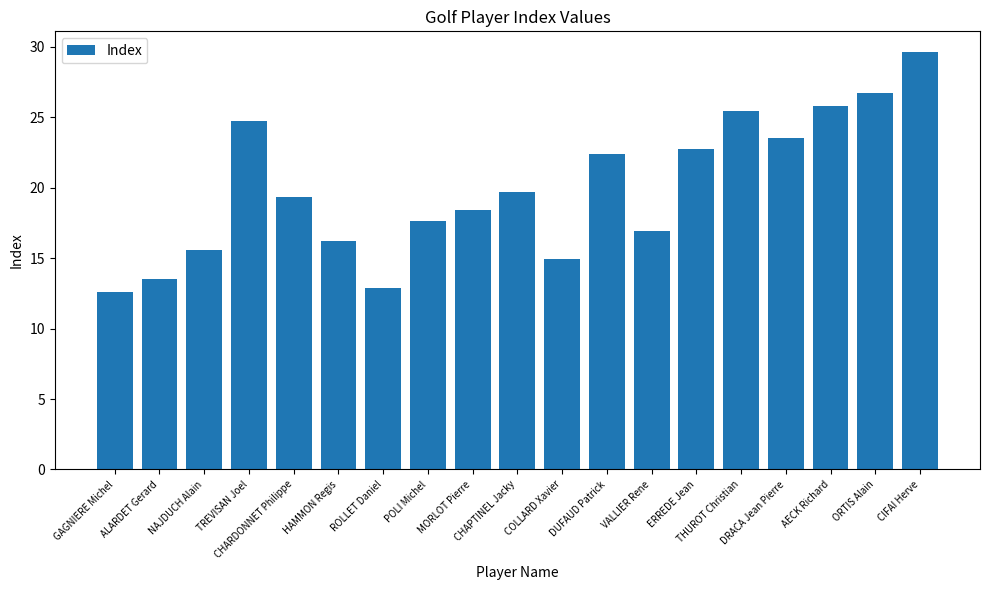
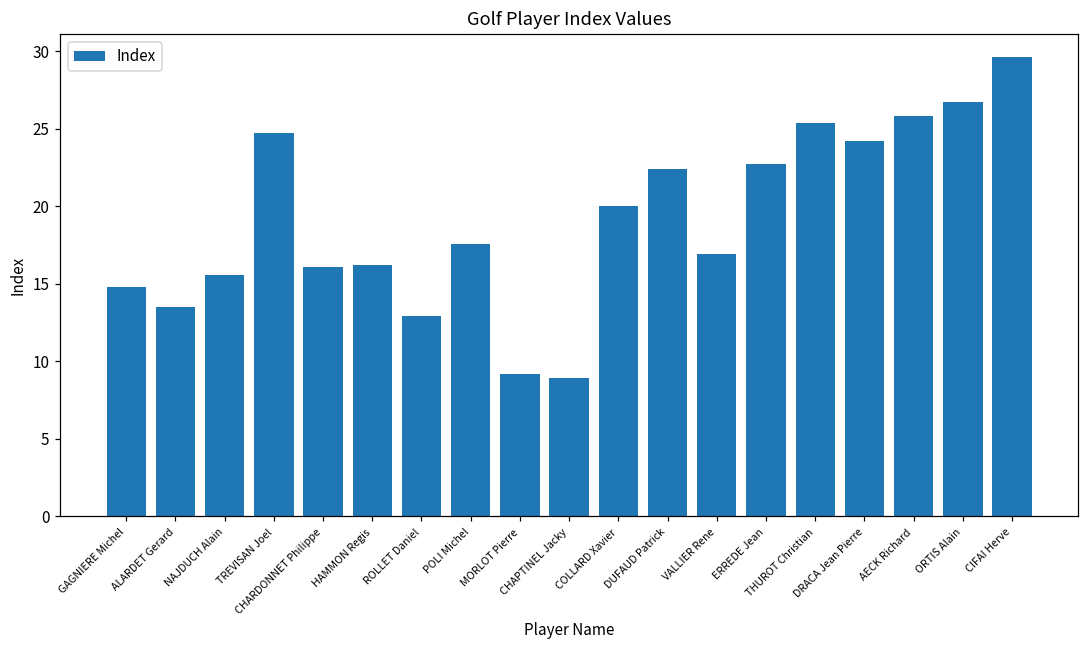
GAGNIERE Michel: 12.6 -> 14.8
CHARDONNET Philippe: 19.3 -> 16.1
MORLOT Pierre: 18.4 -> 9.2
CHAPTINEL Jacky: 19.7 -> 8.9
COLLARD Xavier: 14.9 -> 20.0
DRACA Jean Pierre: 23.5 -> 24.2
